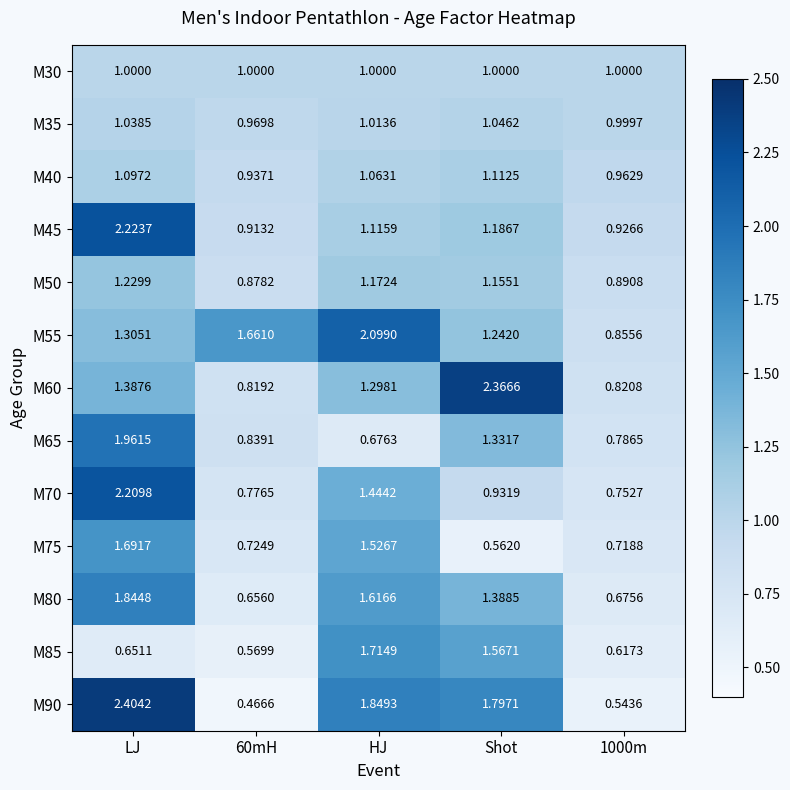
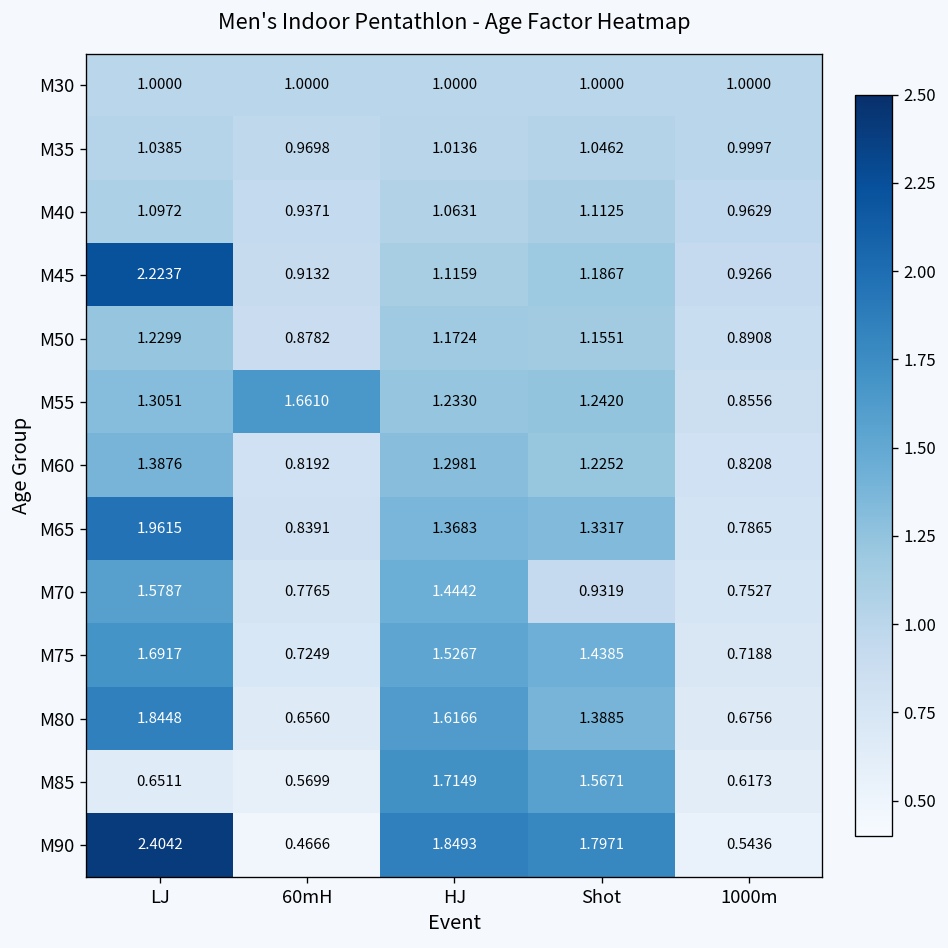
M55, HJ: 2.0990 -> 1.2330
M60, Shot: 2.3666 -> 1.2252
M65, HJ: 0.6763 -> 1.3683
M70, LJ: 2.2098 -> 1.5787
M75, Shot: 0.5620 -> 1.4385
